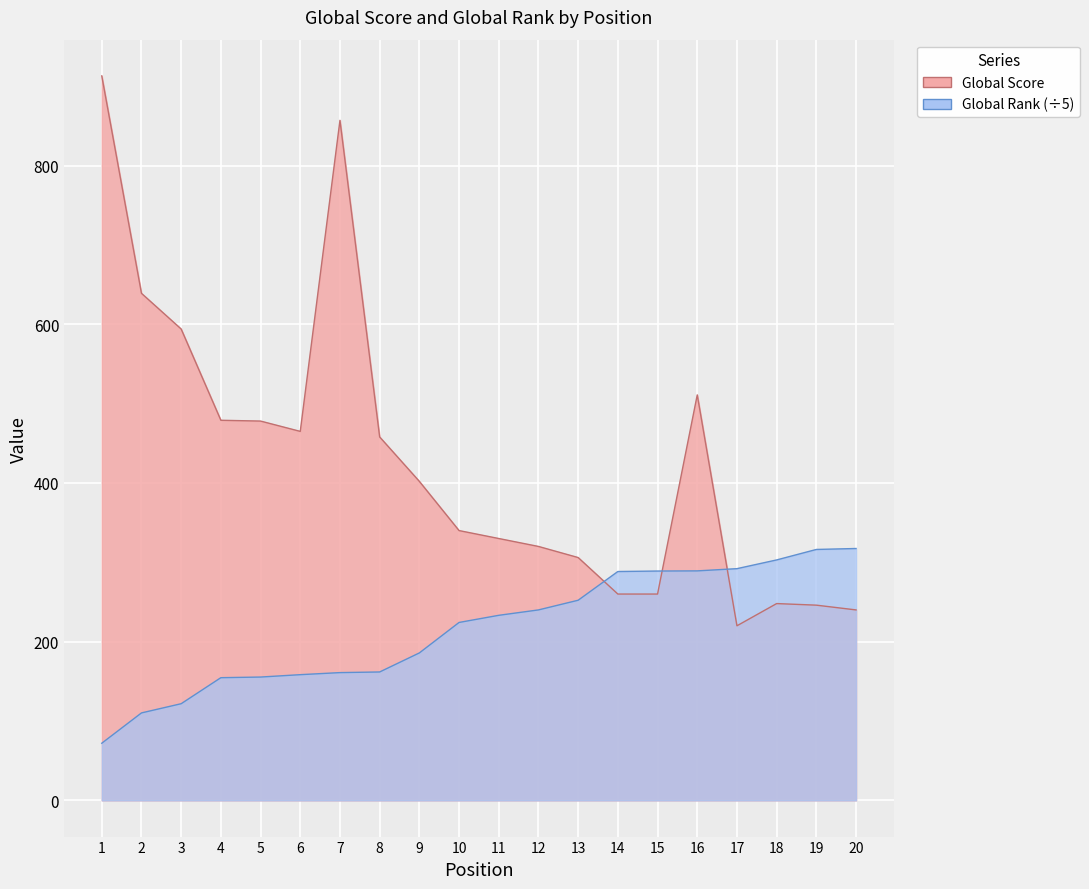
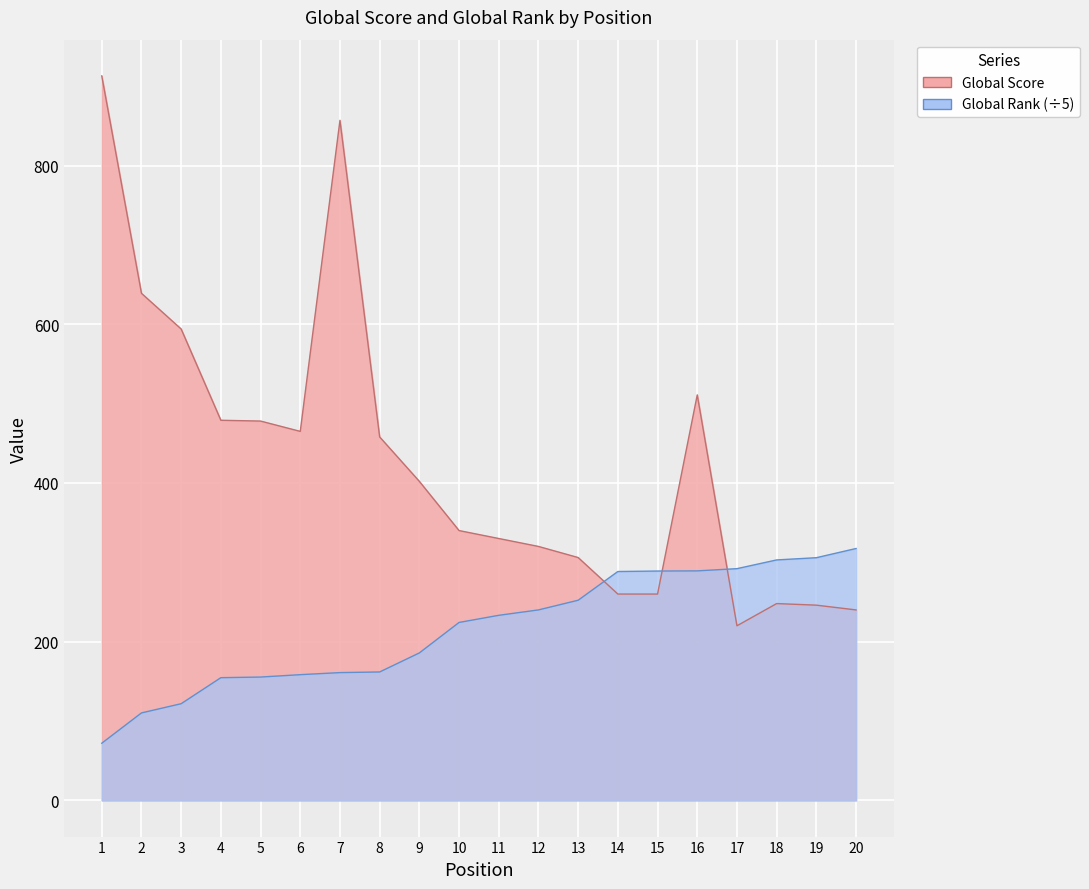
Global Rank (÷5), 19: 320 -> 310
